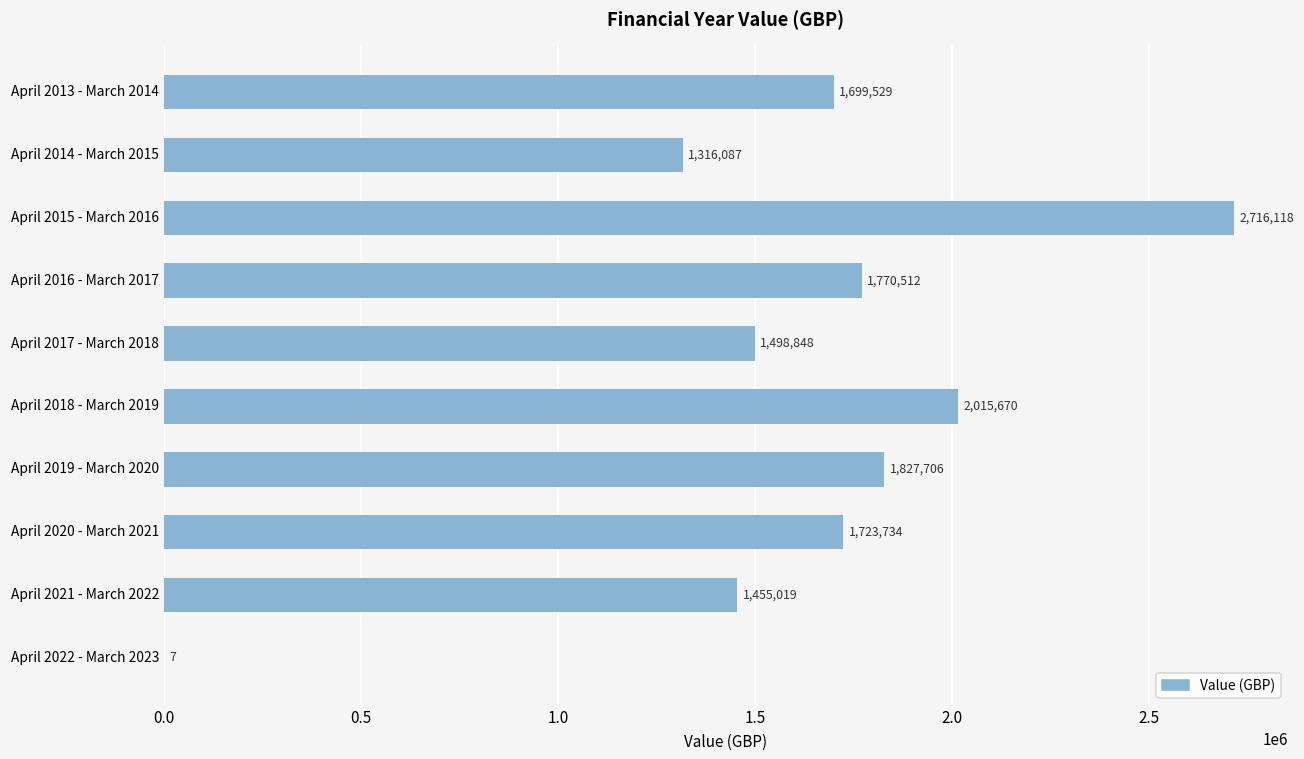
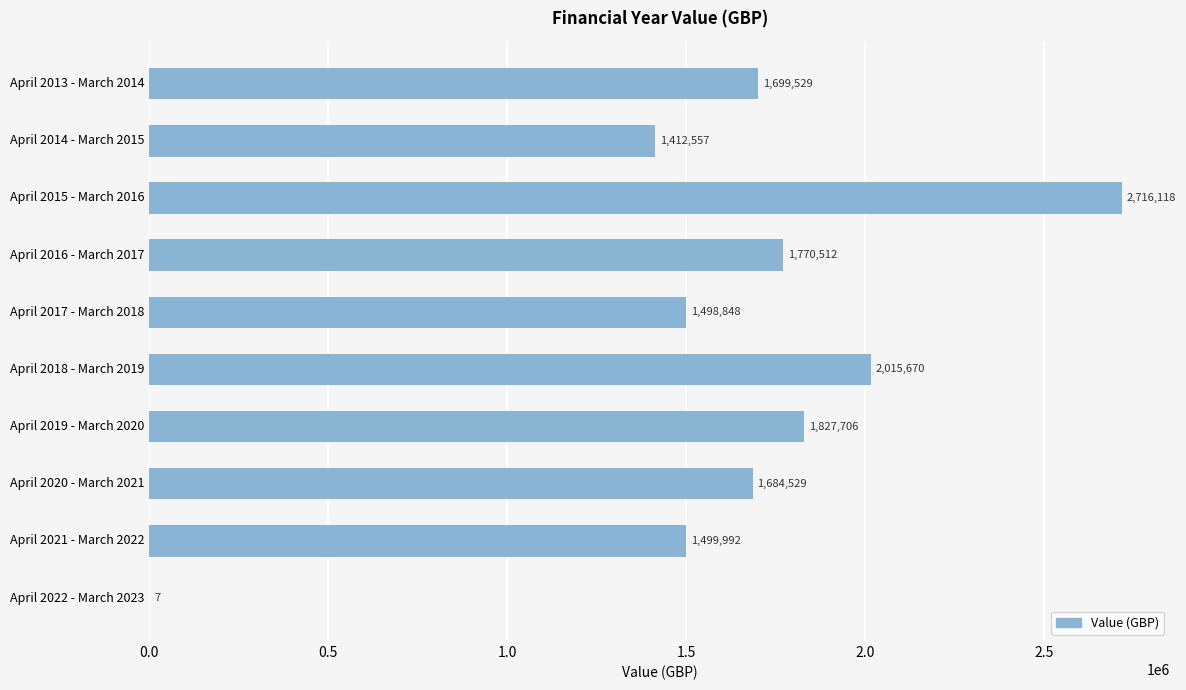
April 2014 - March 2015: 1,316,087 -> 1,412,557
April 2020 - March 2021: 1,723,734 -> 1,684,529
April 2021 - March 2022: 1,455,019 -> 1,499,992
